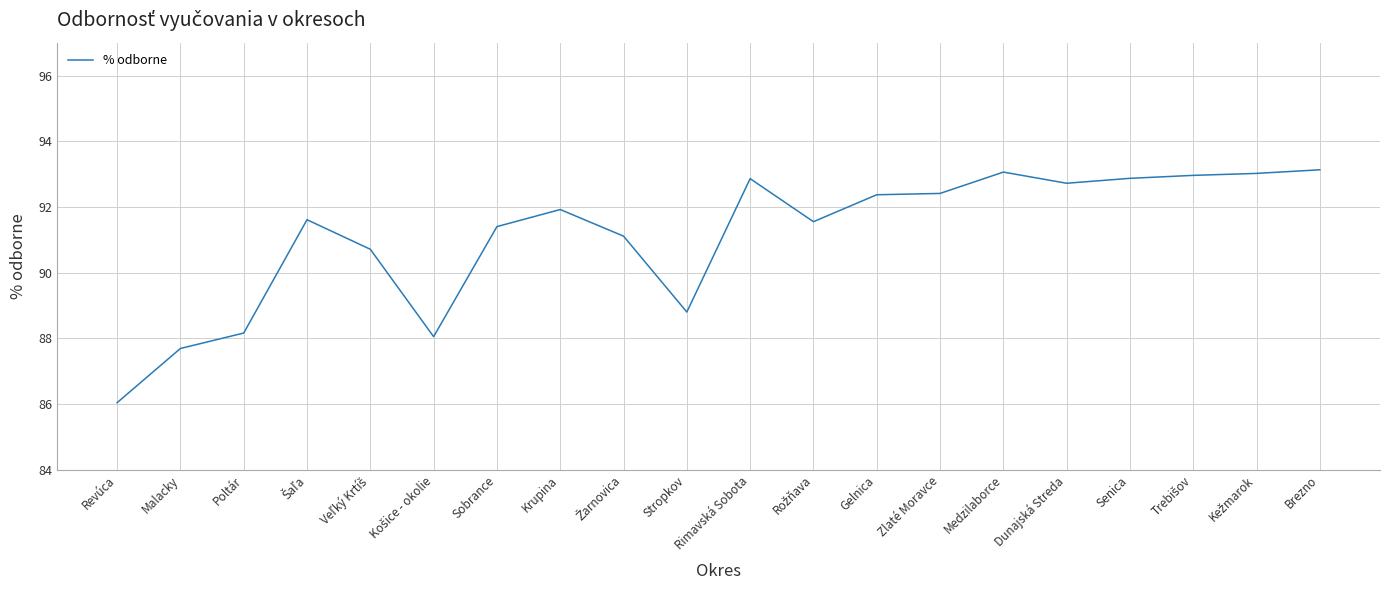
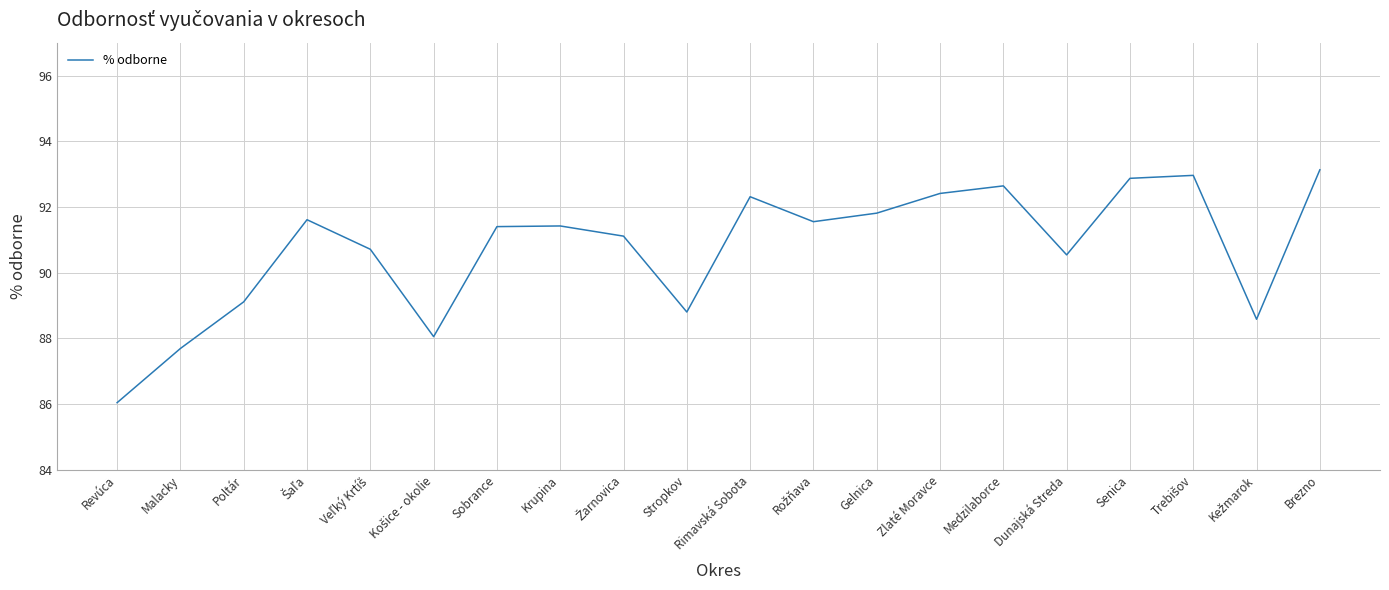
Poltár: 88.2 -> 89.1
Krupina: 91.9 -> 91.4
Rimavská Sobota: 92.9 -> 92.3
Gelnica: 92.4 -> 91.8
Medzilaborce: 93.1 -> 92.6
Dunajská Streda: 92.7 -> 90.5
Kežmarok: 93.0 -> 88.6
